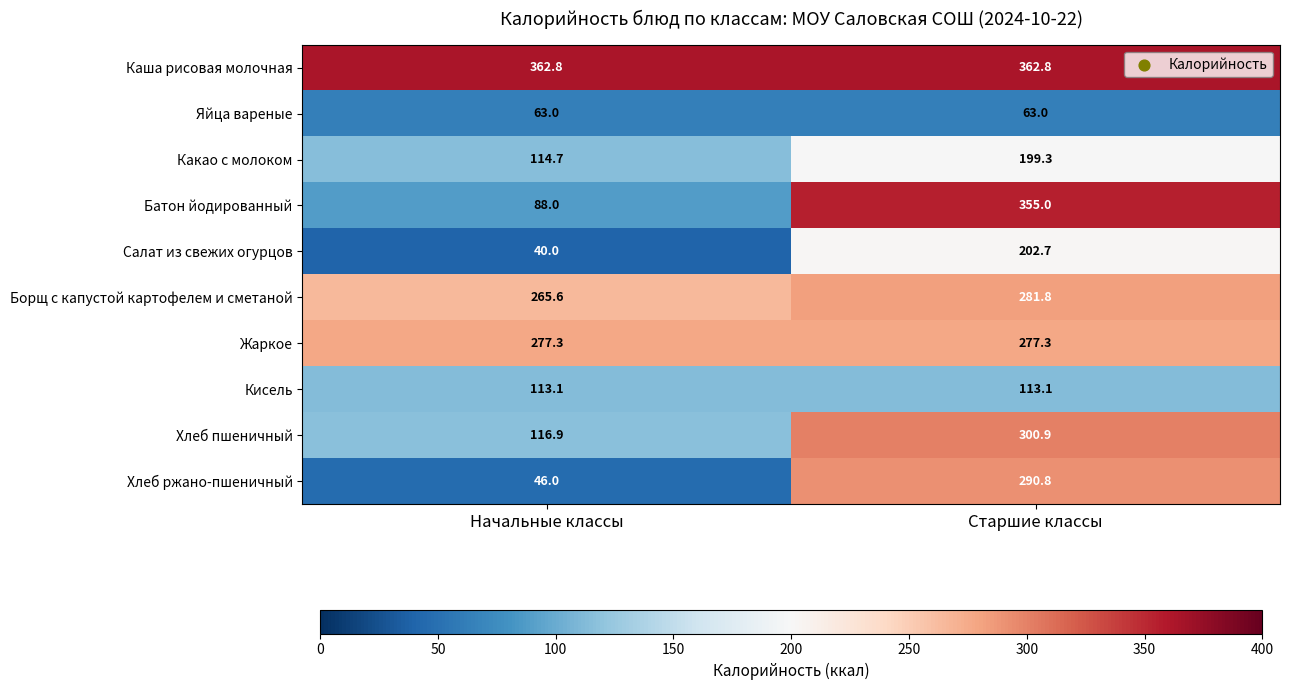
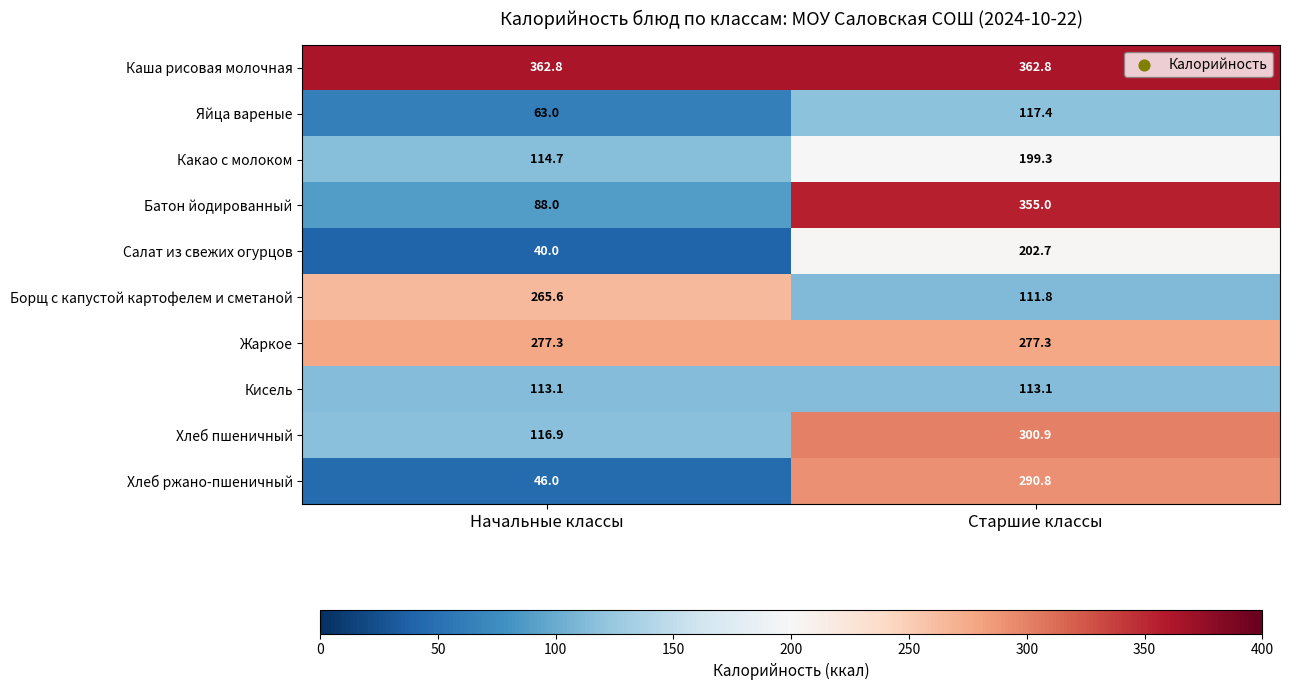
Яйца вареные, Старшие классы: 63.0 -> 117.4
Борщ с капустой картофелем и сметаной, Старшие классы: 281.8 -> 111.8
